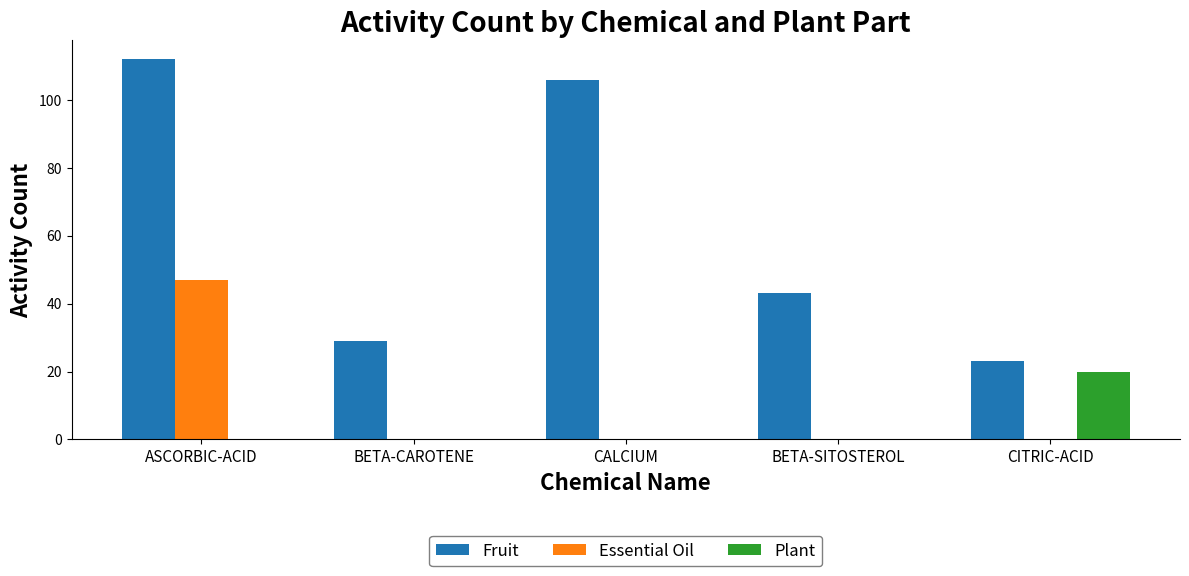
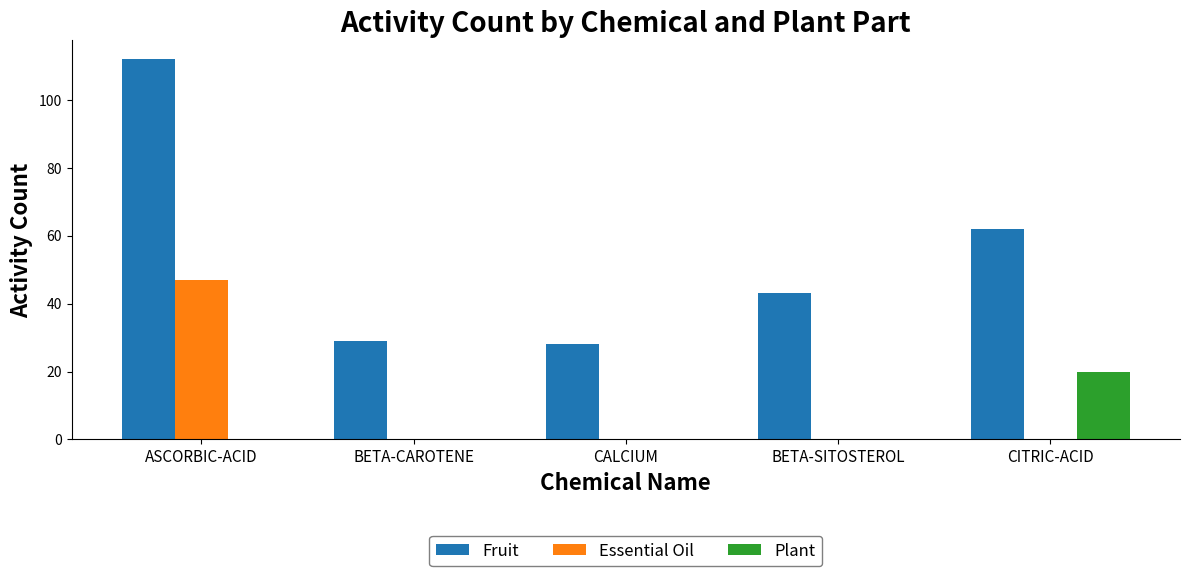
Fruit, CALCIUM: 106 -> 28
Fruit, CITRIC-ACID: 23 -> 62
